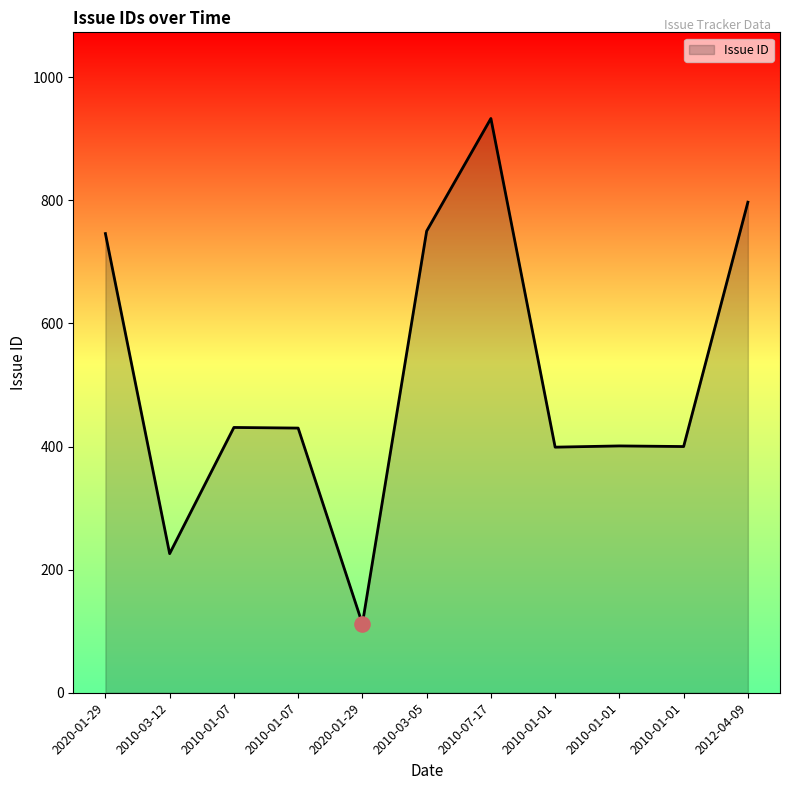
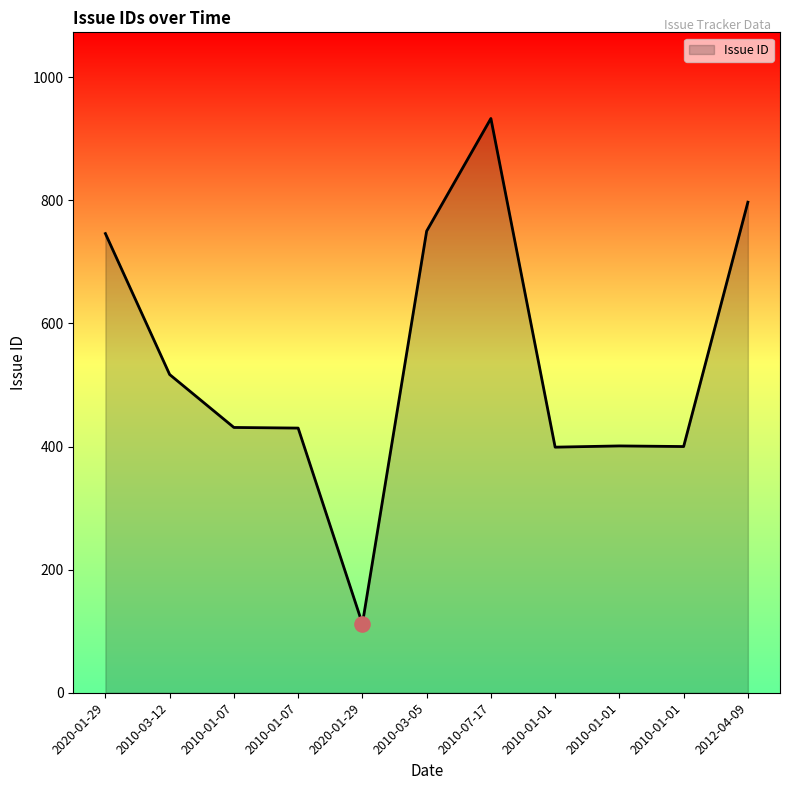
Issue ID, 2010-03-12: 230 -> 520
